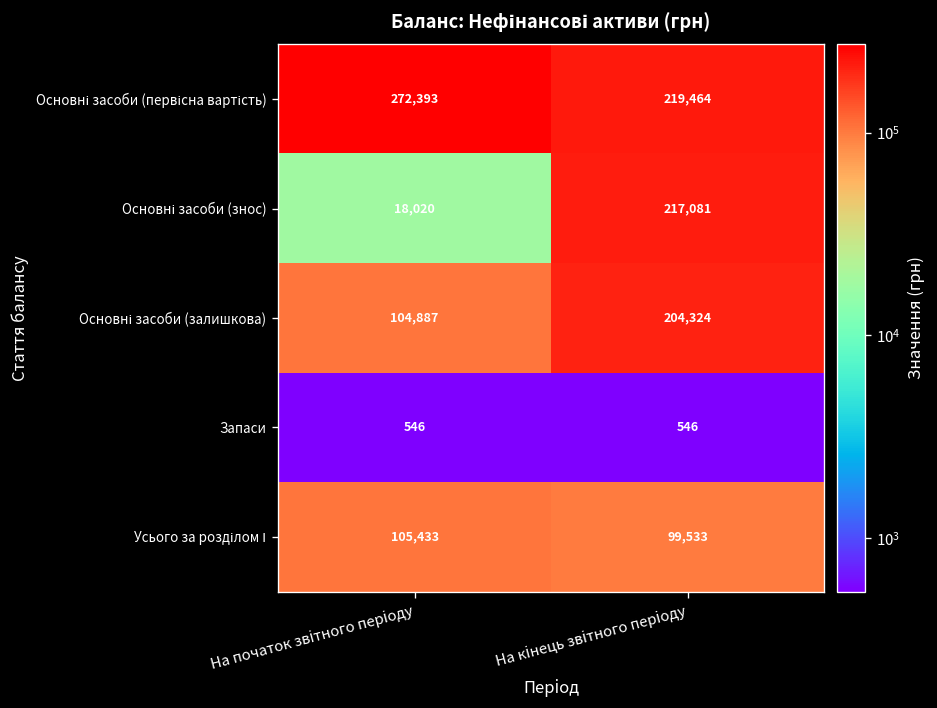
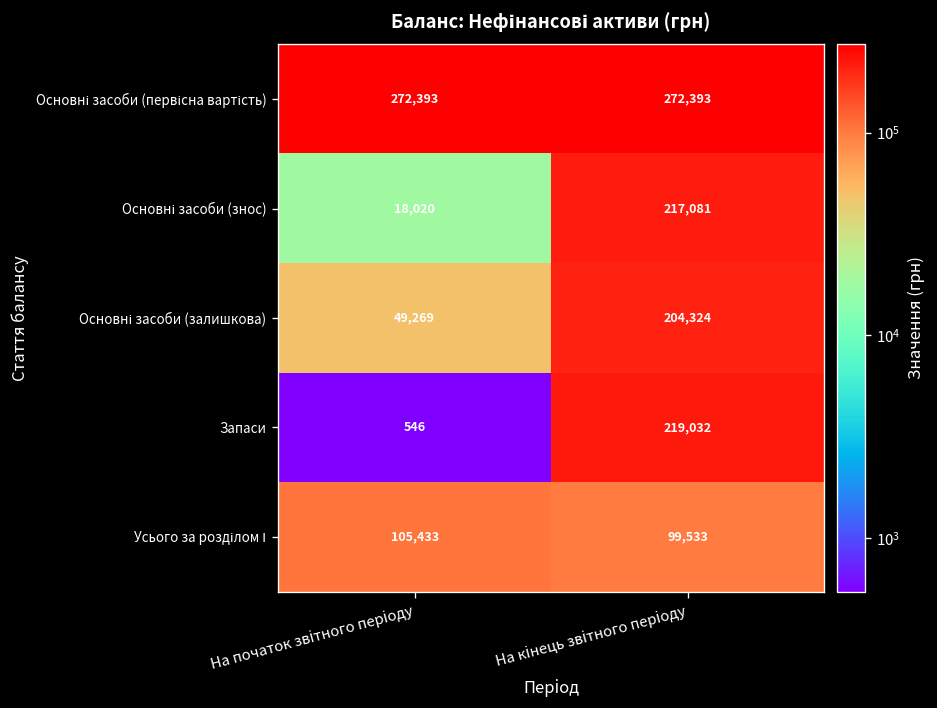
Основні засоби (первісна вартість), На кінець звітного періоду: 219,464 -> 272,393
Основні засоби (залишкова), На початок звітного періоду: 104,887 -> 49,269
Запаси, На кінець звітного періоду: 546 -> 219,032
